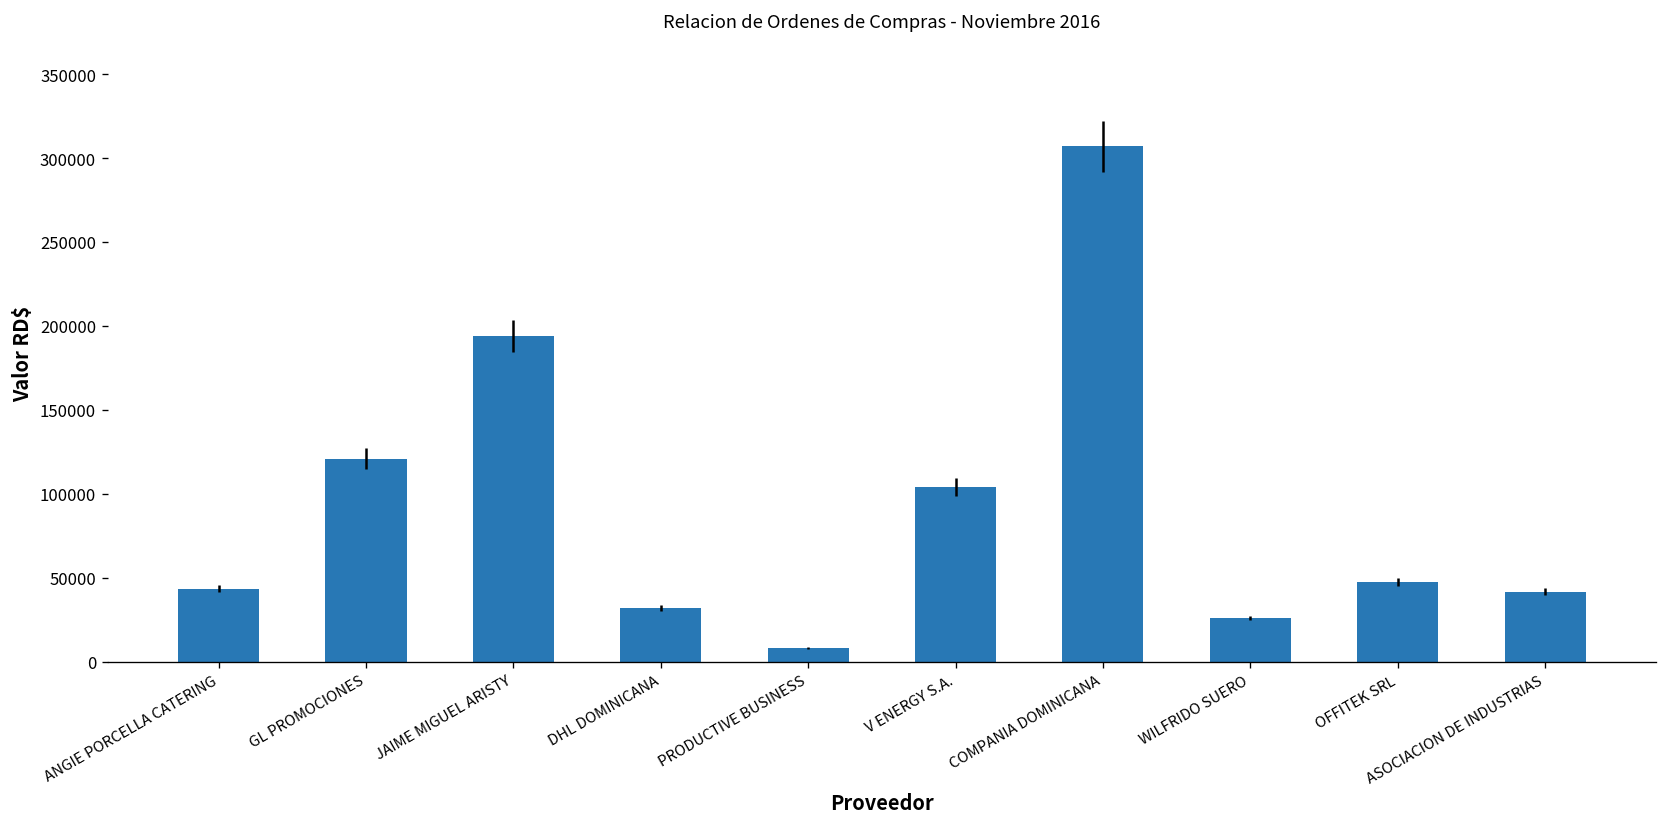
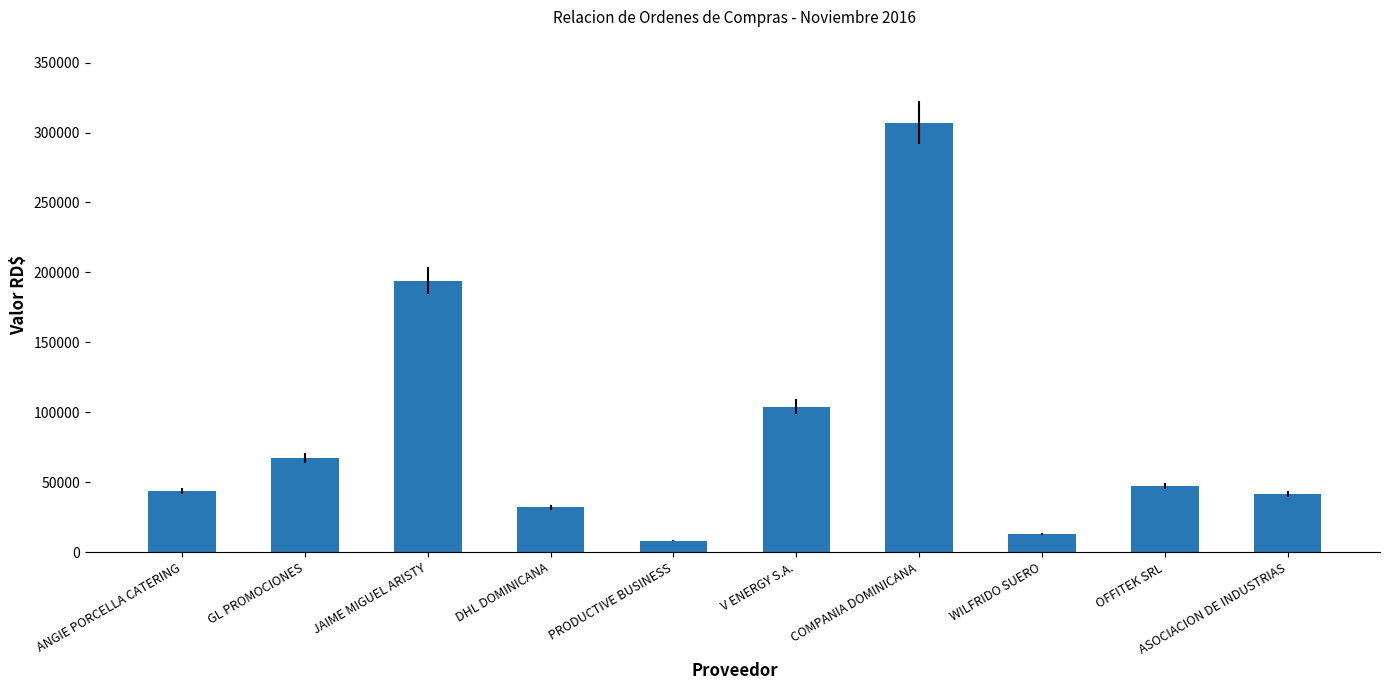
GL PROMOCIONES: 121000 -> 67000
WILFRIDO SUERO: 26000 -> 13000
